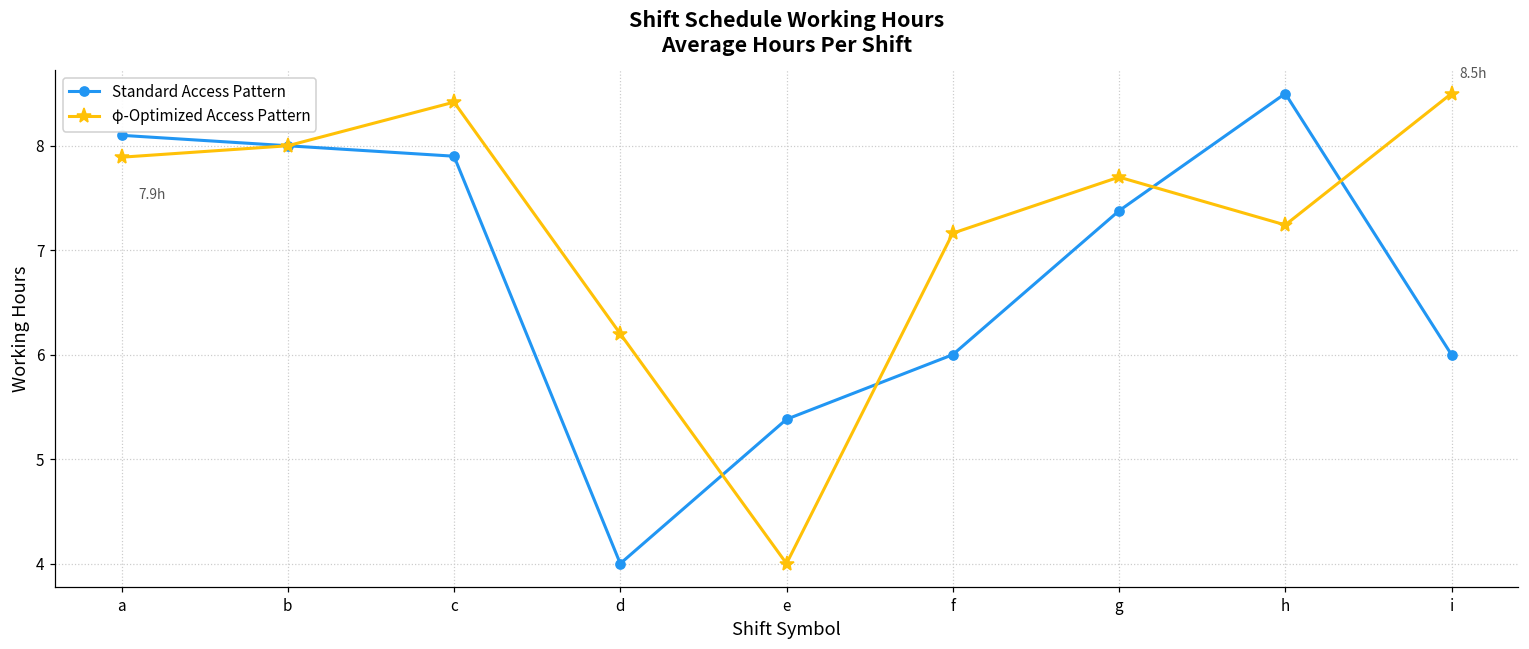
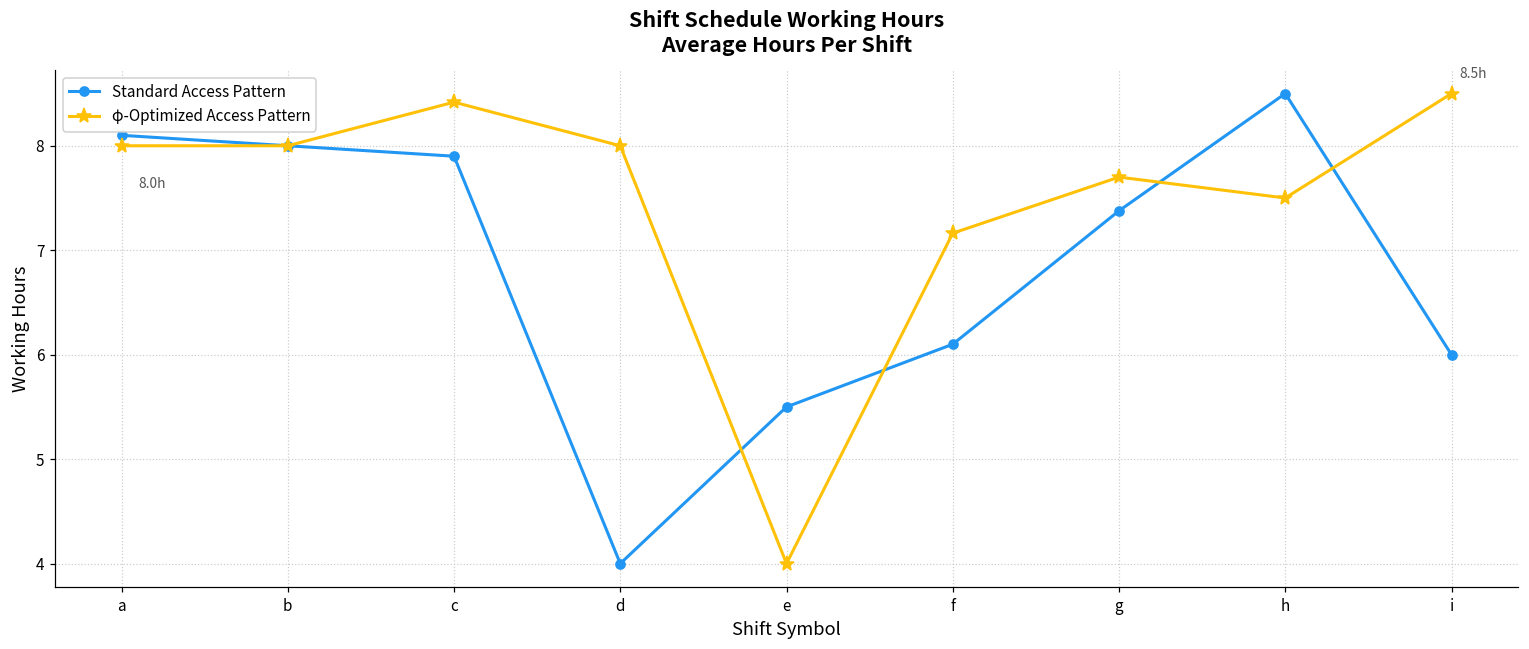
φ-Optimized Access Pattern, a: 7.9h -> 8.0h
φ-Optimized Access Pattern, d: 6.2 -> 8.0
Standard Access Pattern, e: 5.4 -> 5.5
Standard Access Pattern, f: 6.0 -> 6.1
φ-Optimized Access Pattern, h: 7.2 -> 7.5
